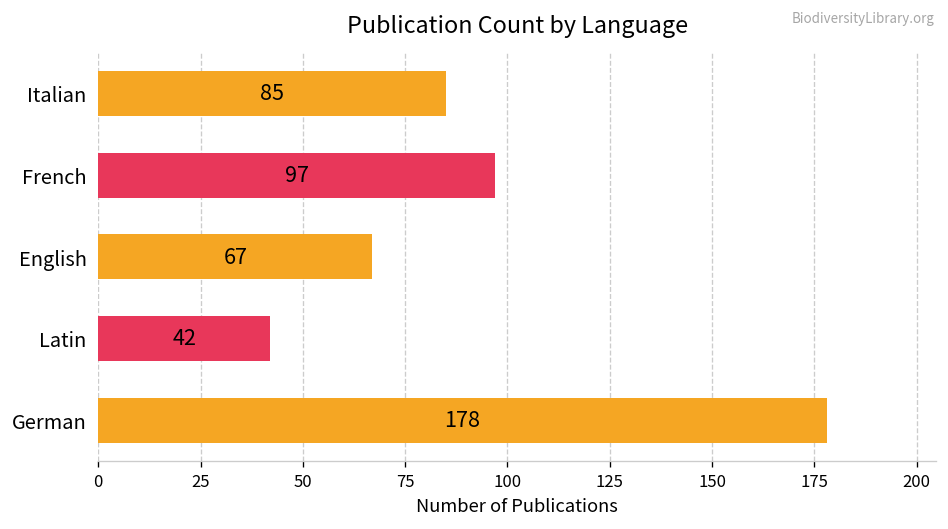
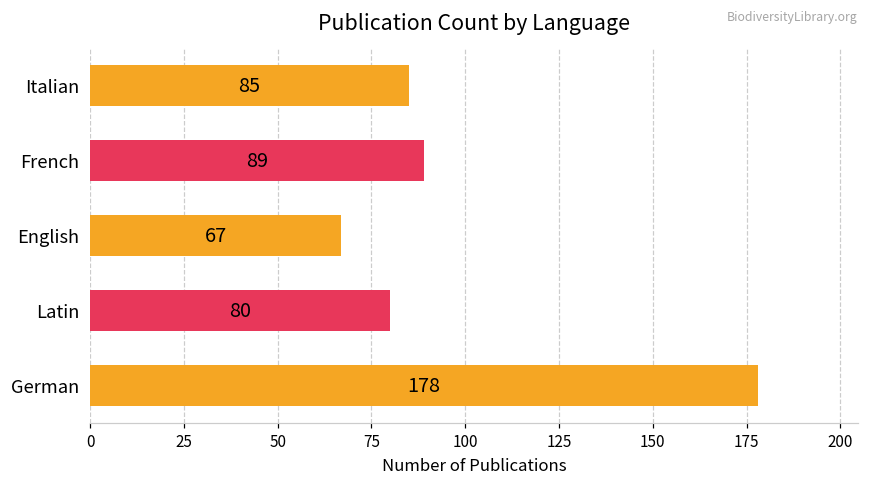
French: 97 -> 89
Latin: 42 -> 80
